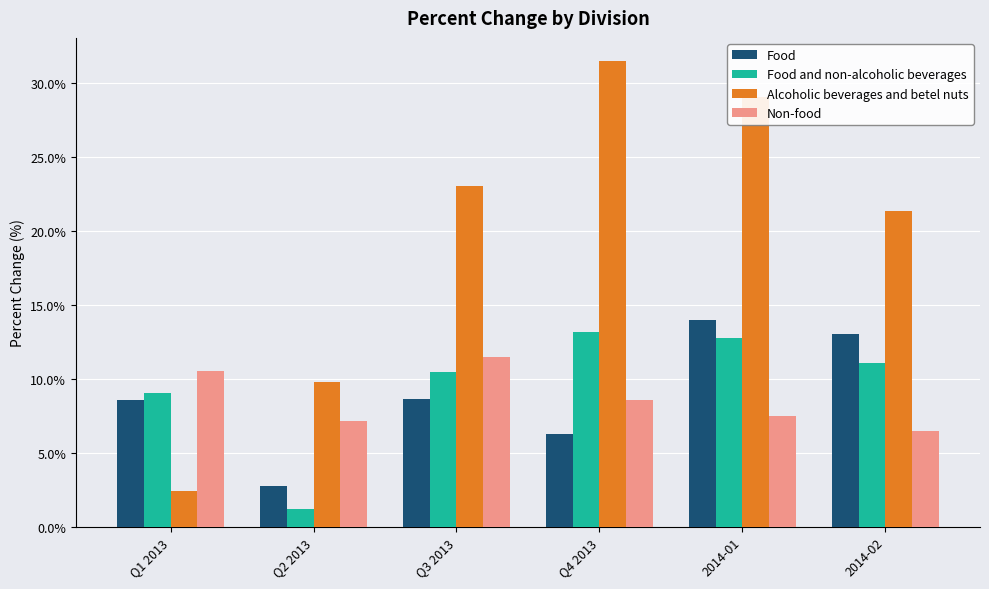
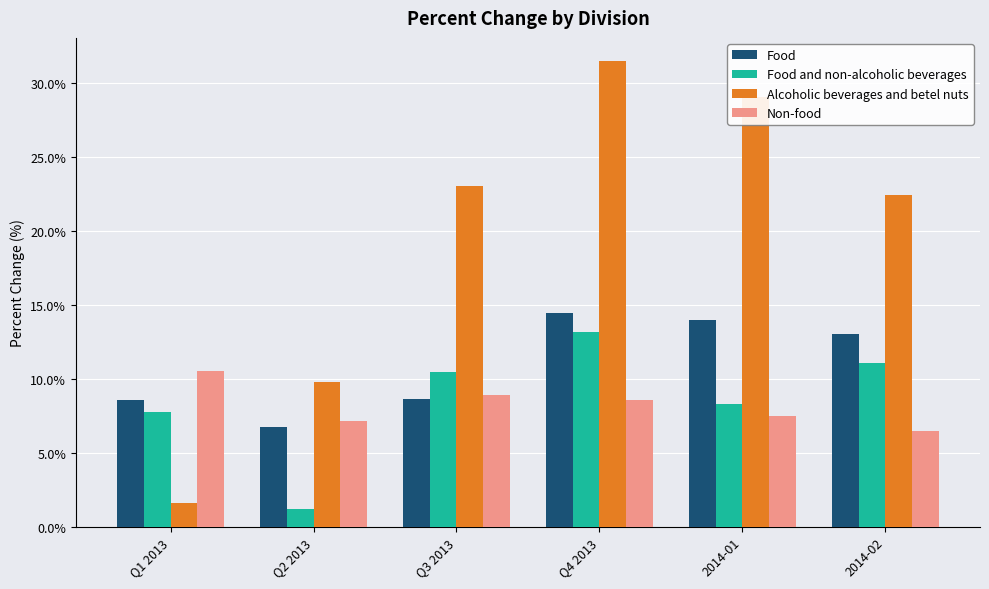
Food and non-alcoholic beverages, Q1 2013: 9.1% -> 7.8%
Alcoholic beverages and betel nuts, Q1 2013: 2.4% -> 1.6%
Food, Q2 2013: 2.8% -> 6.8%
Non-food, Q3 2013: 11.5% -> 8.9%
Food, Q4 2013: 6.3% -> 14.5%
Food and non-alcoholic beverages, 2014-01: 12.8% -> 8.3%
Alcoholic beverages and betel nuts, 2014-02: 21.4% -> 22.4%
